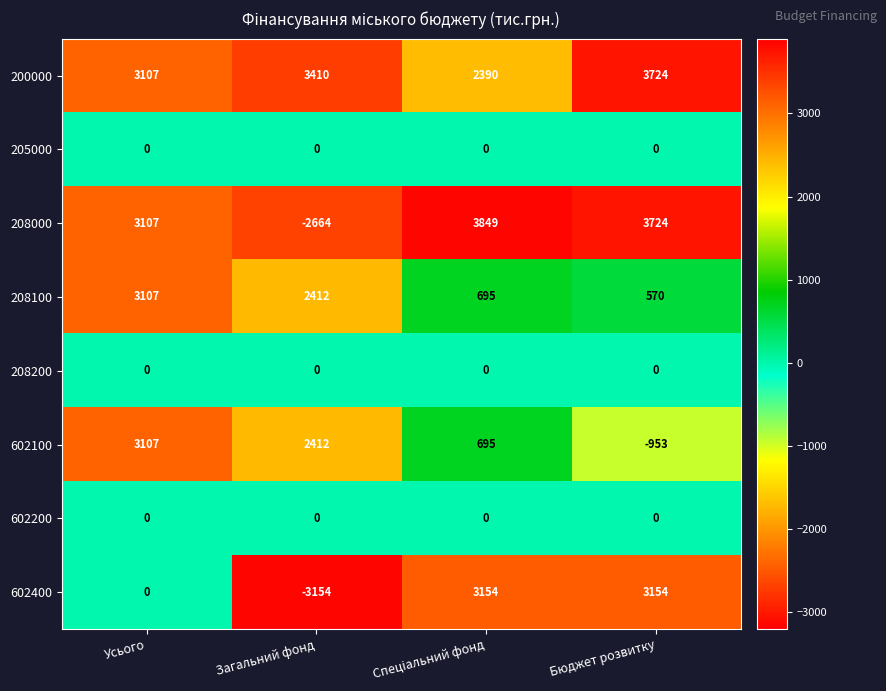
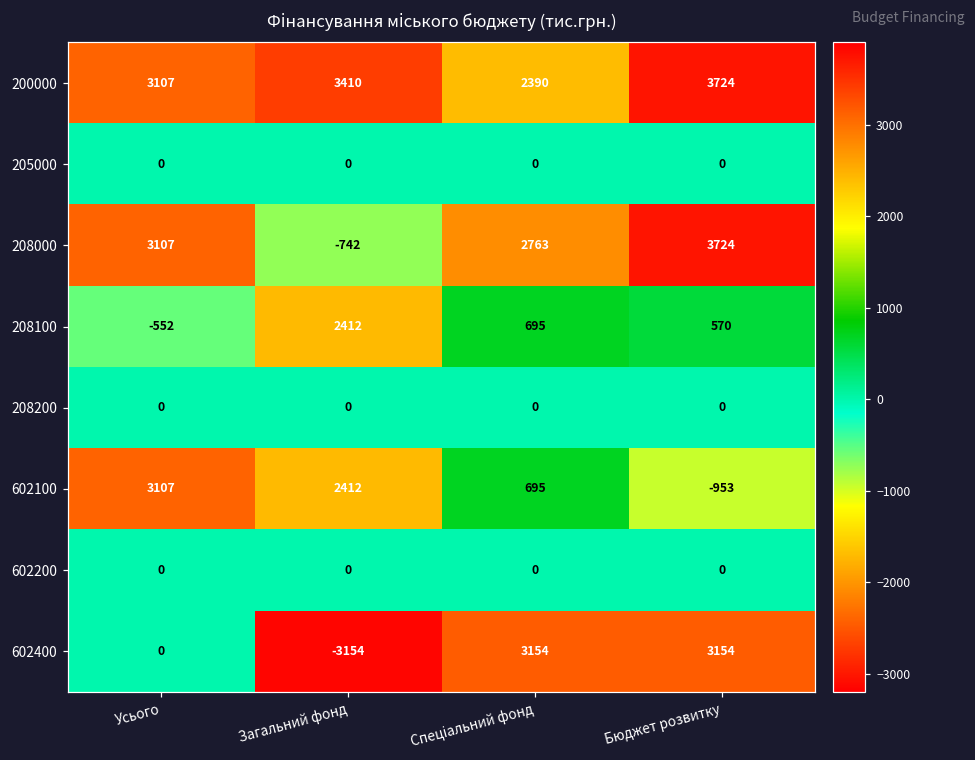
208000, Загальний фонд: -2664 -> -742
208000, Спеціальний фонд: 3849 -> 2763
208100, Усього: 3107 -> -552
